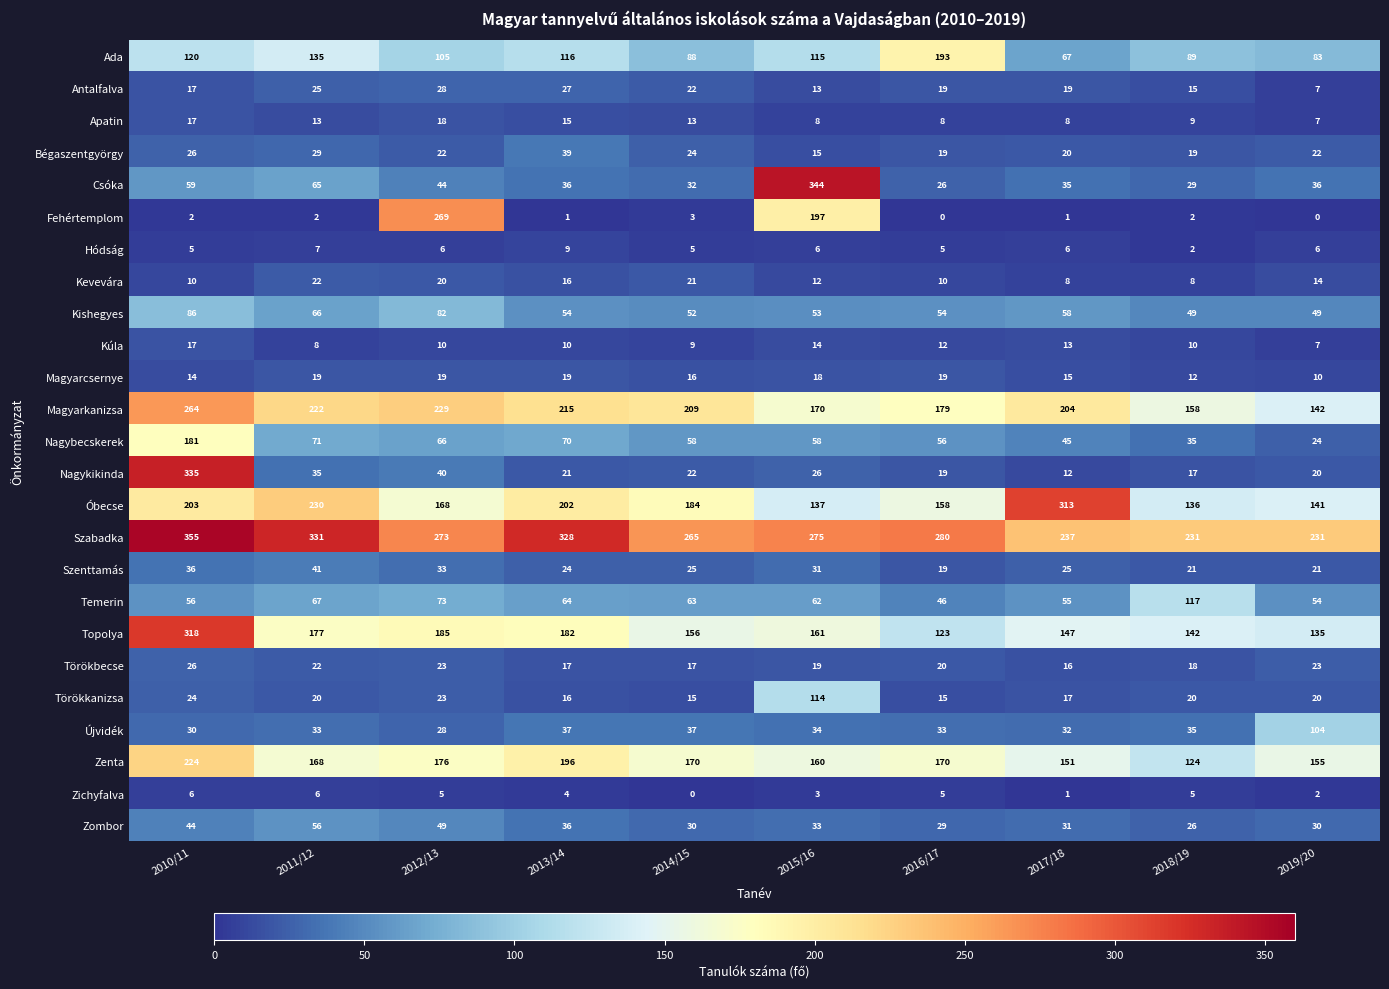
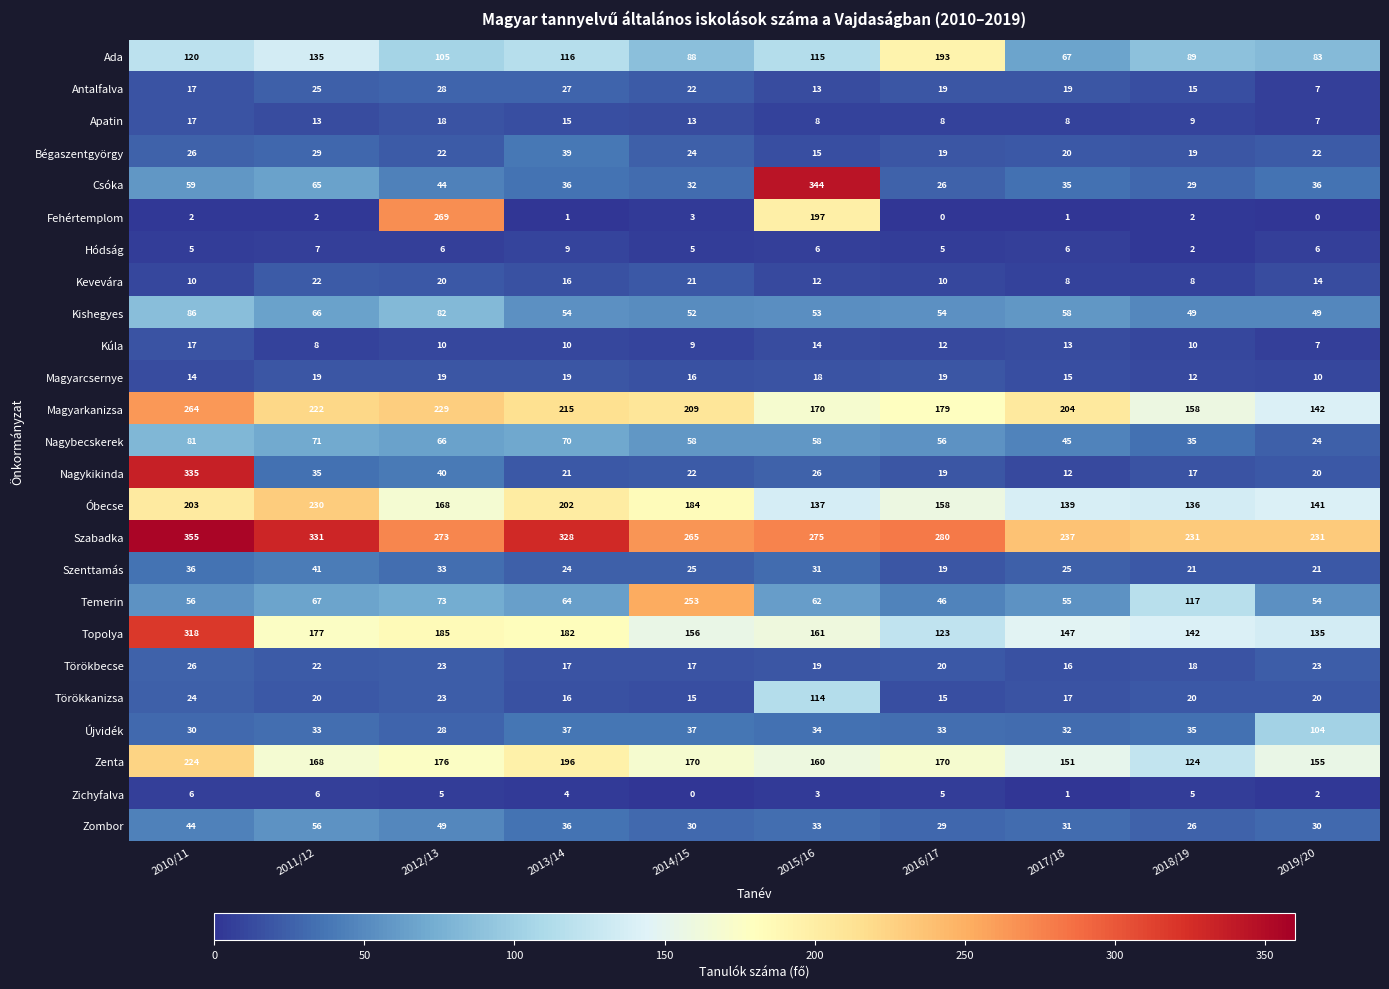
Nagybecskerek, 2010/11: 181 -> 81
Óbecse, 2017/18: 313 -> 139
Temerin, 2014/15: 63 -> 253
